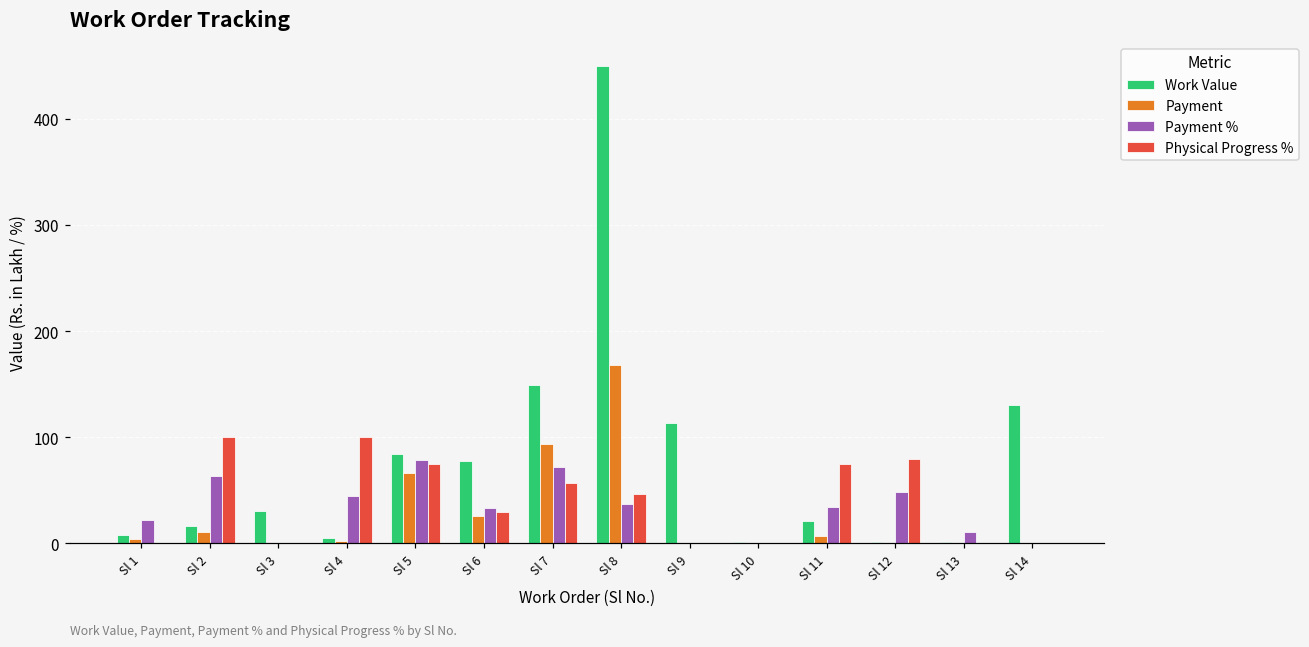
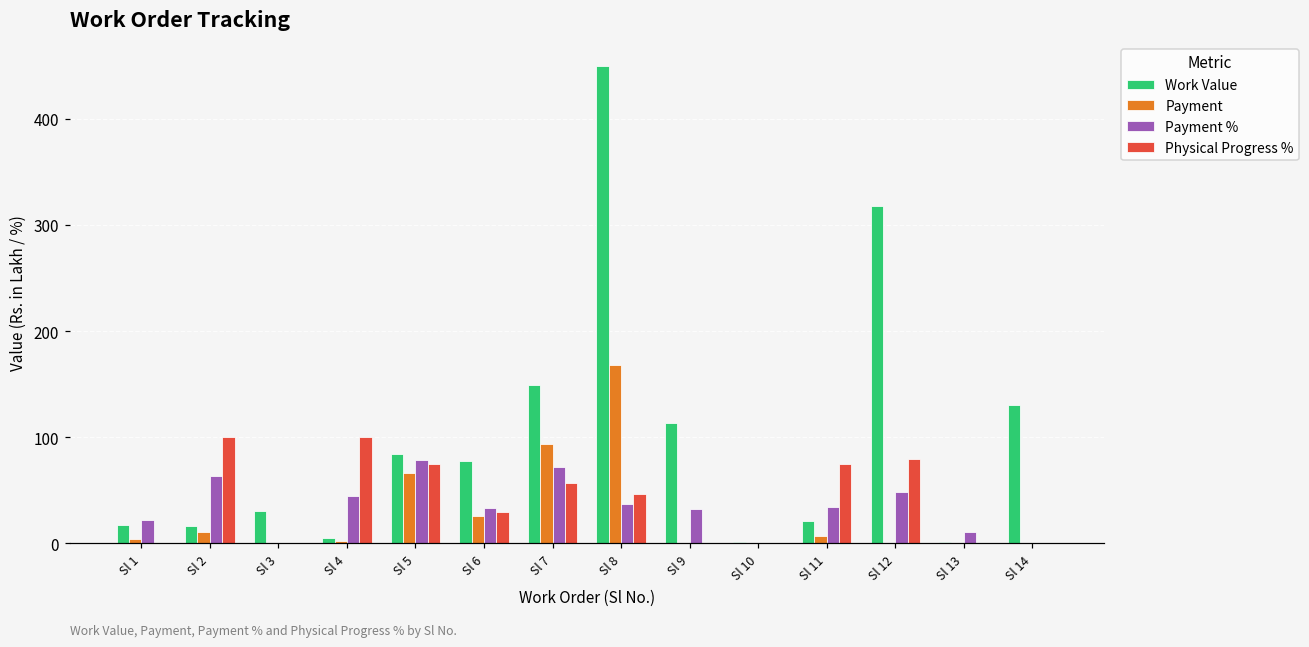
Work Value, Sl 1: 10 -> 20
Payment %, Sl 9: 0 -> 30
Work Value, Sl 12: 0 -> 320
